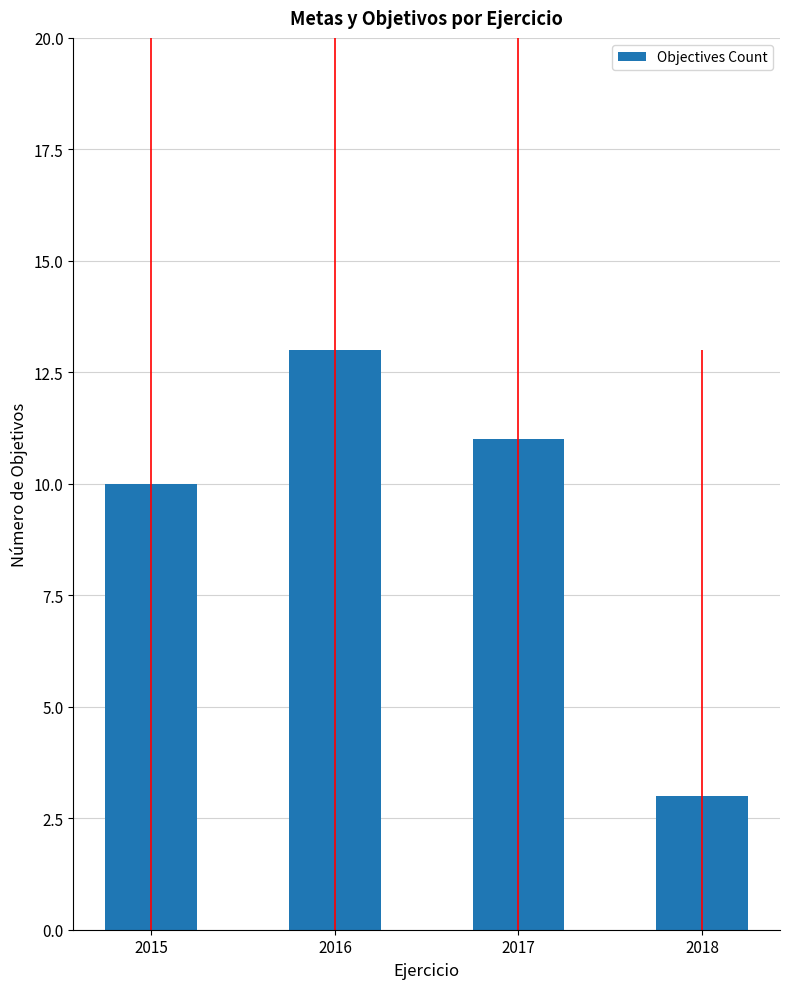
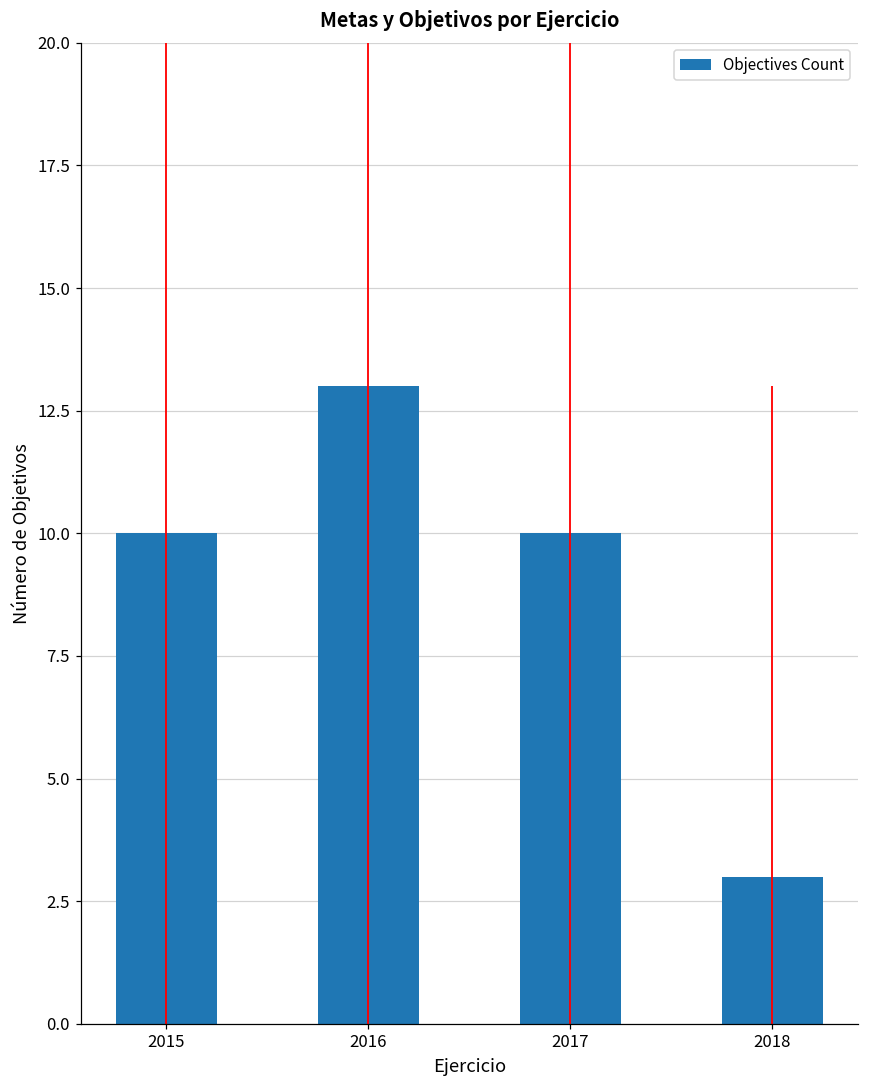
2017: 11 -> 10
